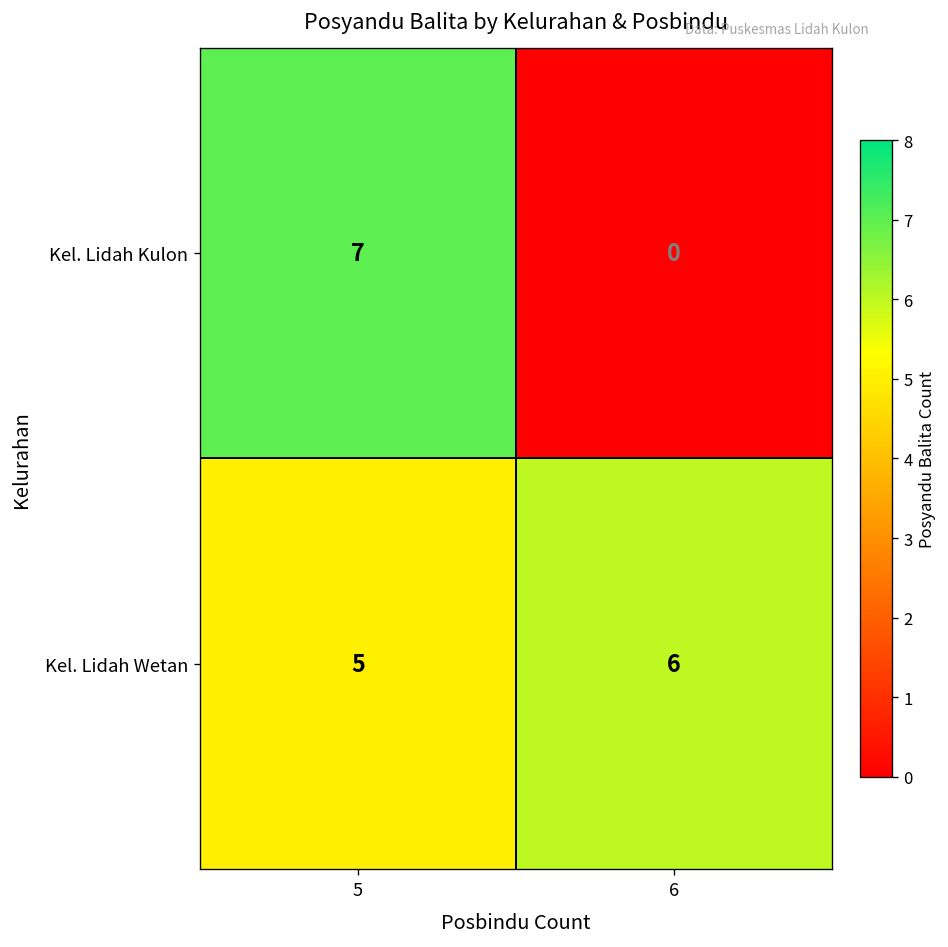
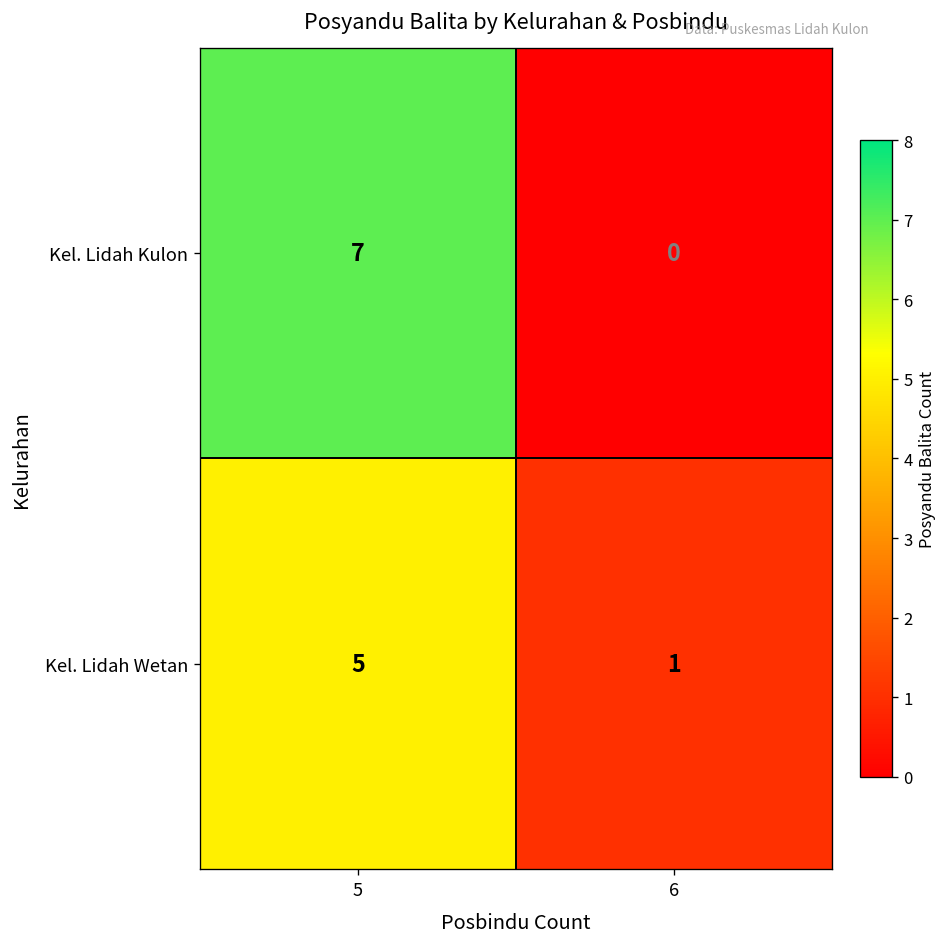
Kel. Lidah Wetan, 6: 6 -> 1
